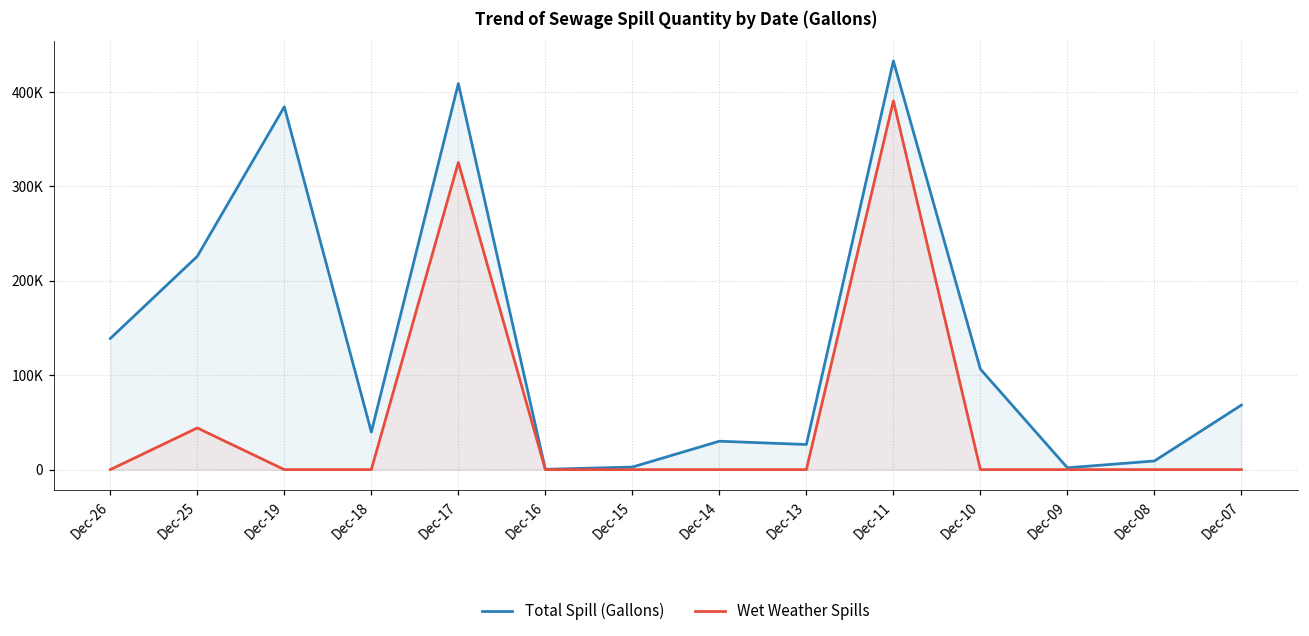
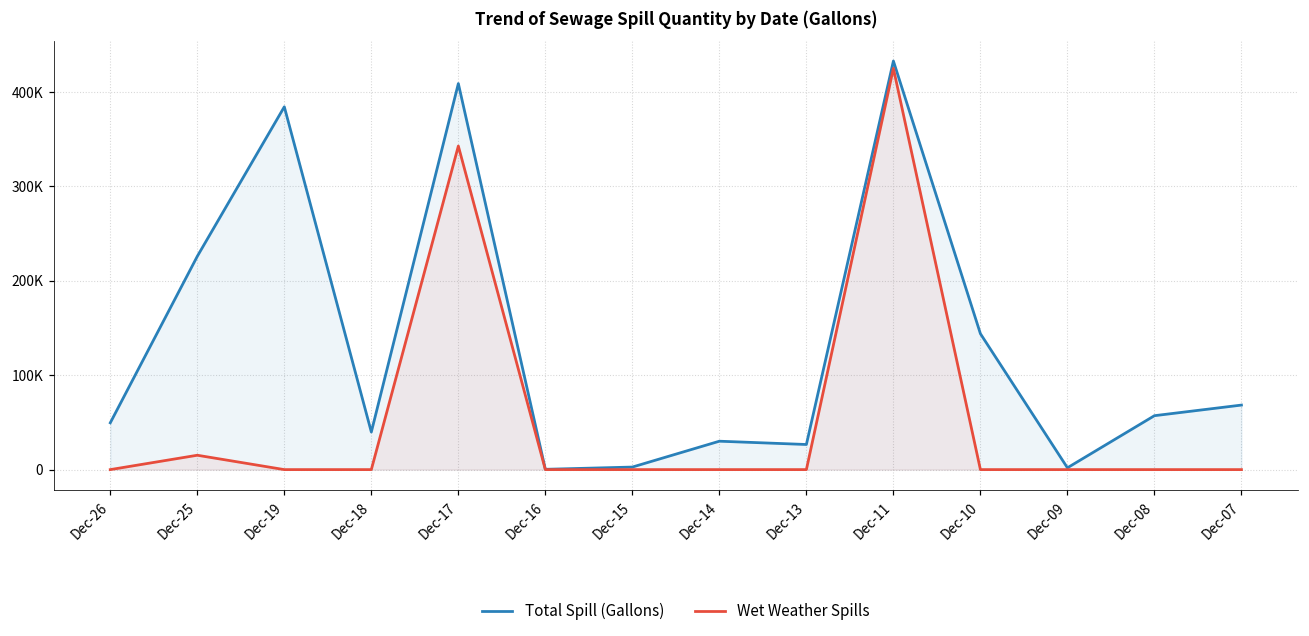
Total Spill (Gallons), Dec-26: 140000 -> 50000
Wet Weather Spills, Dec-25: 40000 -> 20000
Wet Weather Spills, Dec-17: 330000 -> 340000
Wet Weather Spills, Dec-11: 390000 -> 430000
Total Spill (Gallons), Dec-10: 110000 -> 140000
Total Spill (Gallons), Dec-08: 10000 -> 60000
